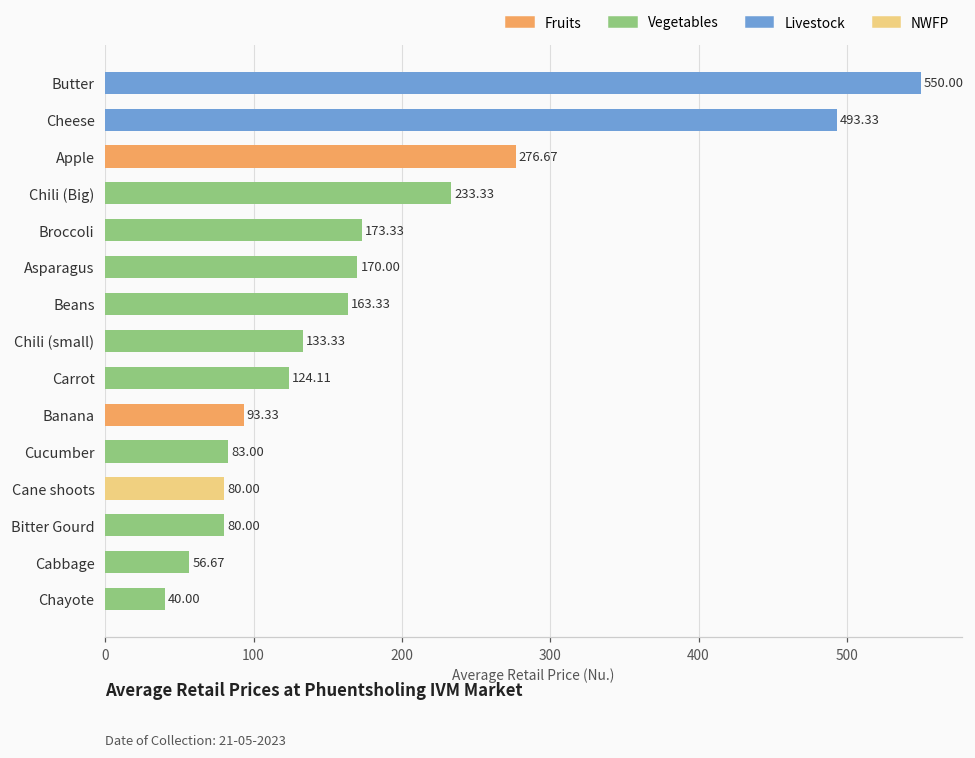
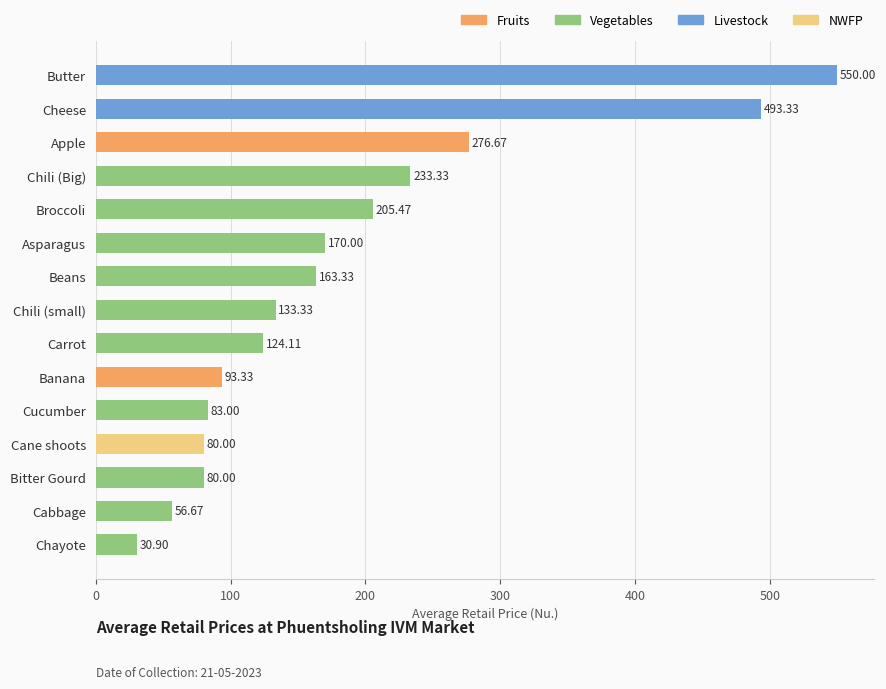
Broccoli: 173.33 -> 205.47
Chayote: 40.00 -> 30.90
